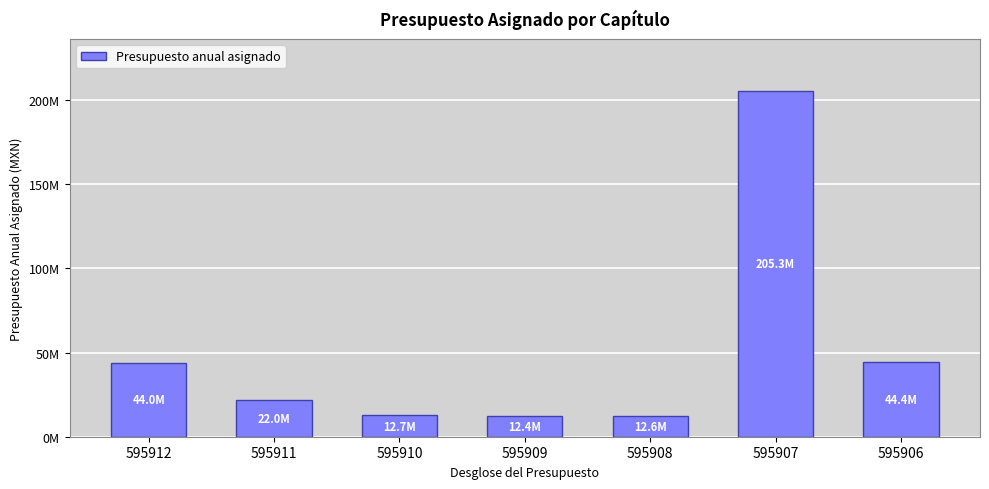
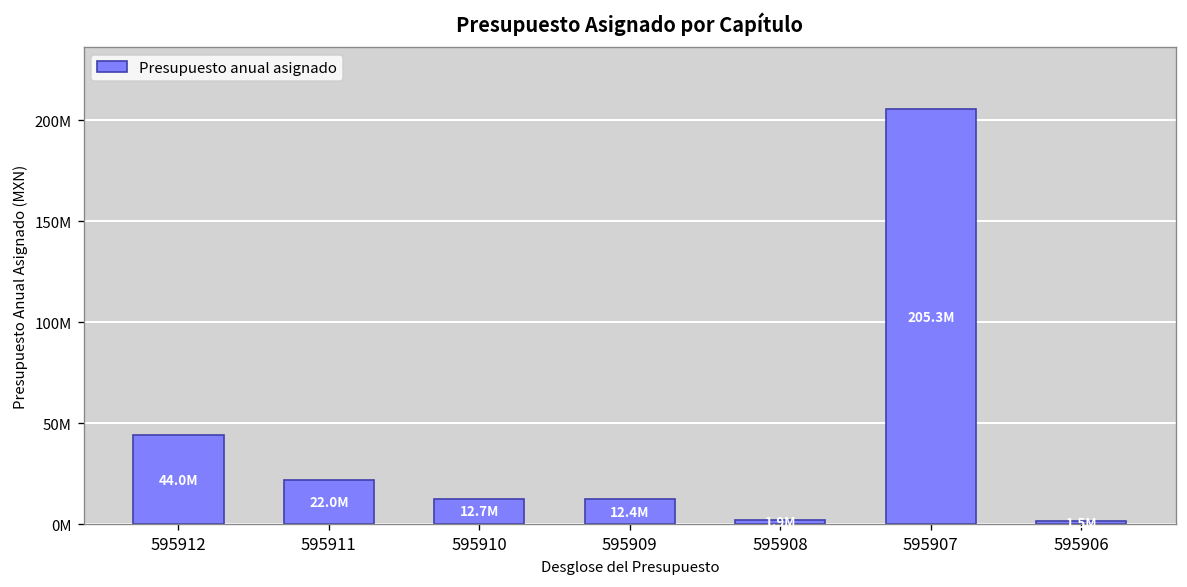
595908: 13000000 -> 2000000
595906: 44000000 -> 1000000
